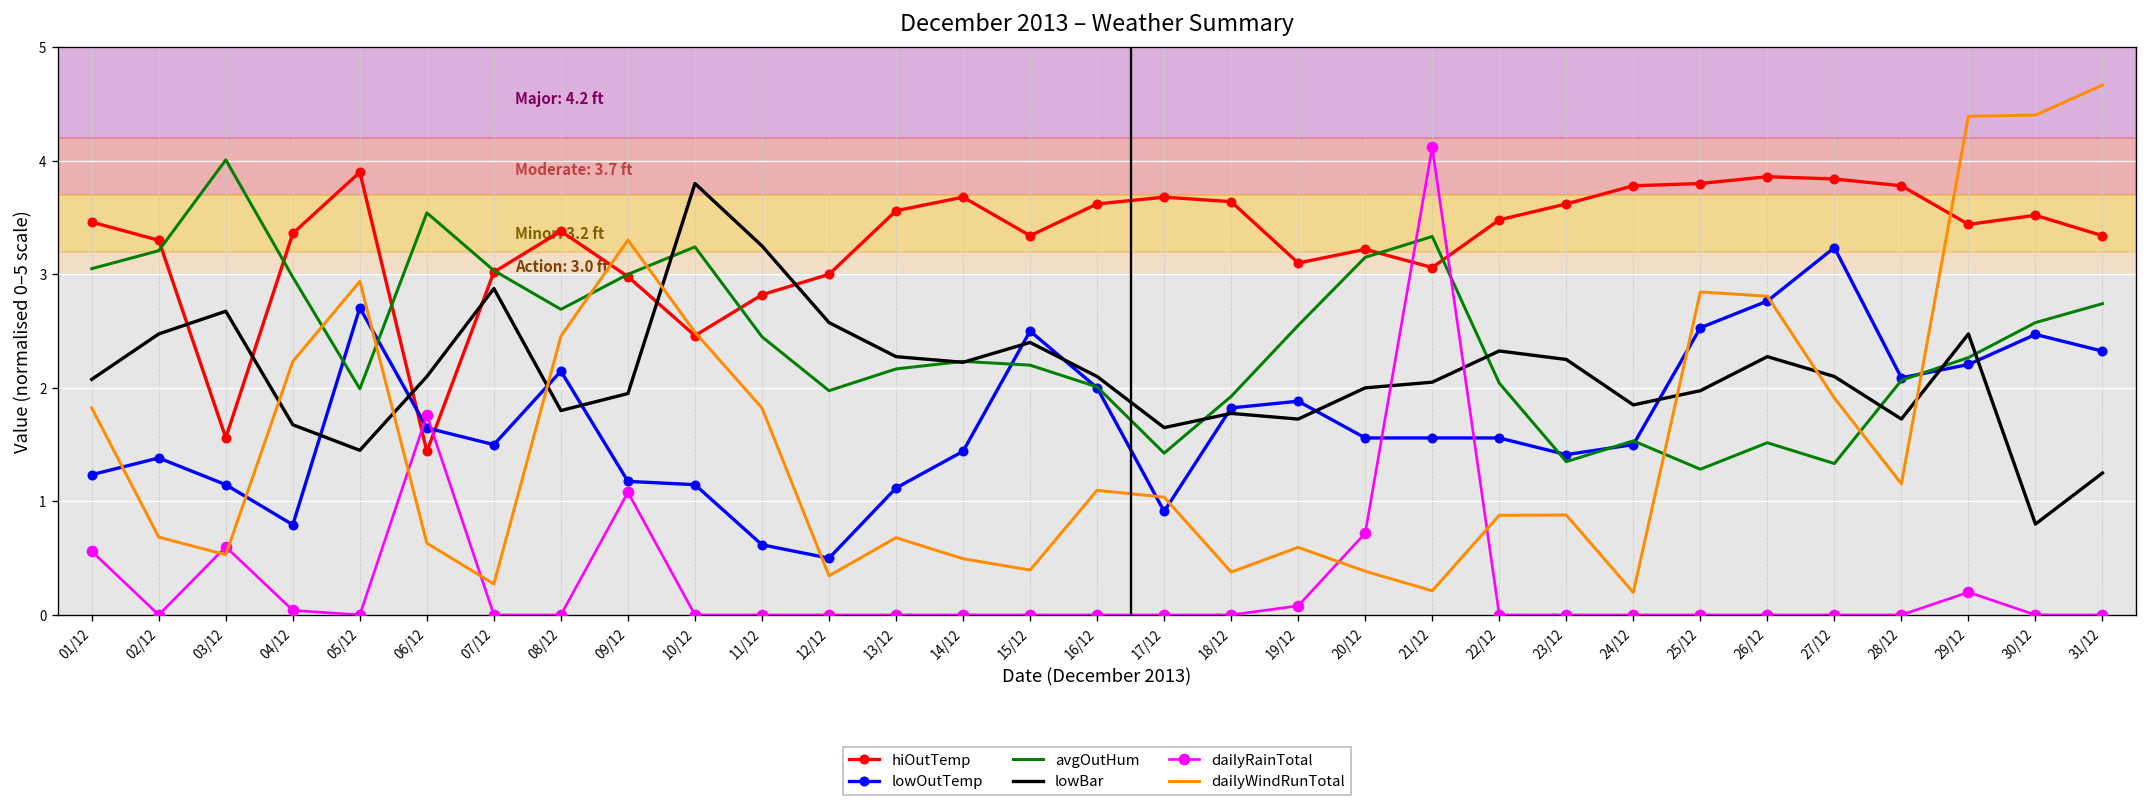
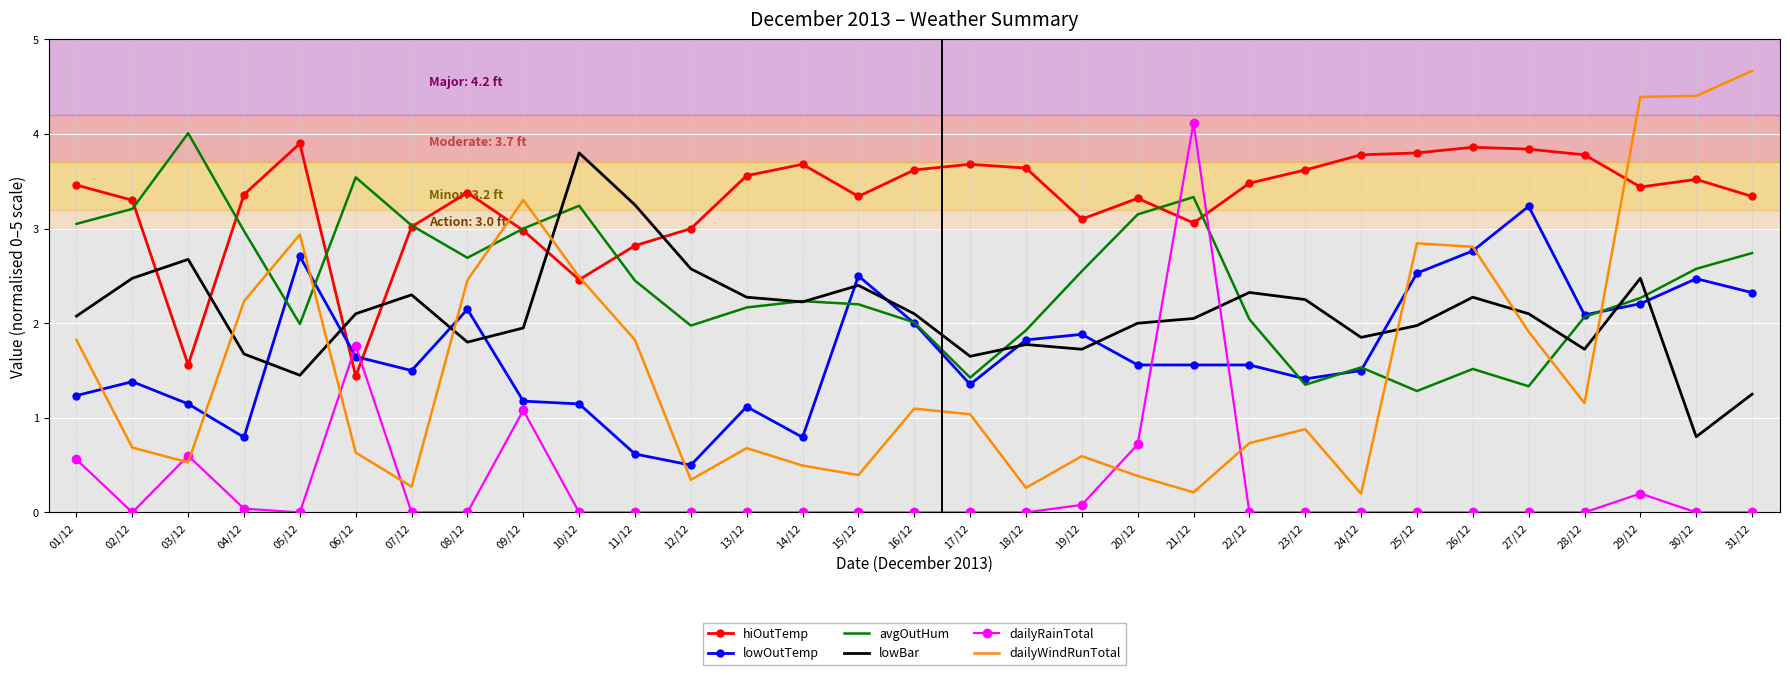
lowBar, 07/12: 2.9 -> 2.3
lowOutTemp, 14/12: 1.4 -> 0.8
lowOutTemp, 17/12: 0.9 -> 1.4
dailyWindRunTotal, 18/12: 0.4 -> 0.3
hiOutTemp, 20/12: 3.2 -> 3.3
dailyWindRunTotal, 22/12: 0.9 -> 0.7
